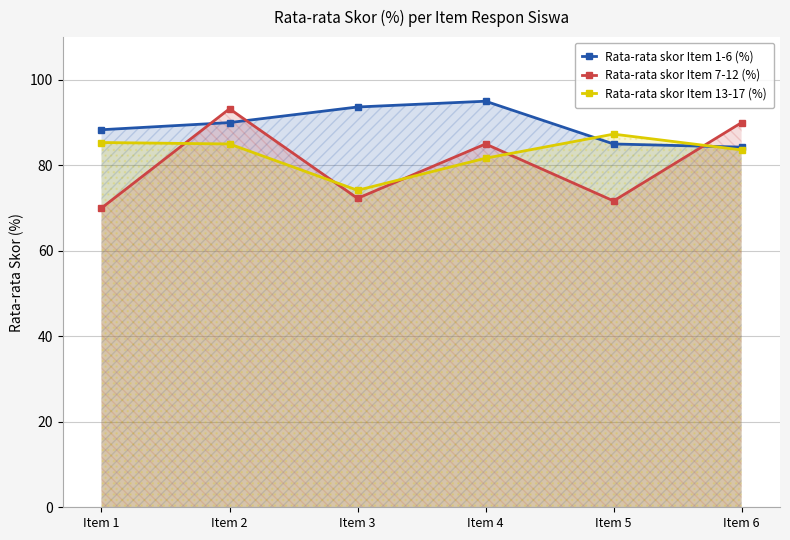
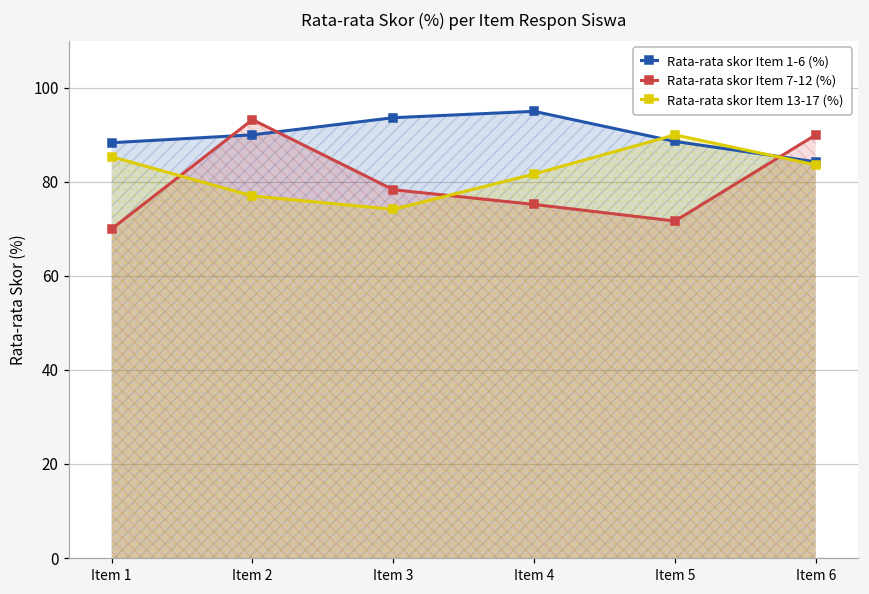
Rata-rata skor Item 13-17 (%), Item 2: 85 -> 77
Rata-rata skor Item 7-12 (%), Item 3: 72 -> 78
Rata-rata skor Item 7-12 (%), Item 4: 85 -> 75
Rata-rata skor Item 1-6 (%), Item 5: 85 -> 89
Rata-rata skor Item 13-17 (%), Item 5: 87 -> 90
